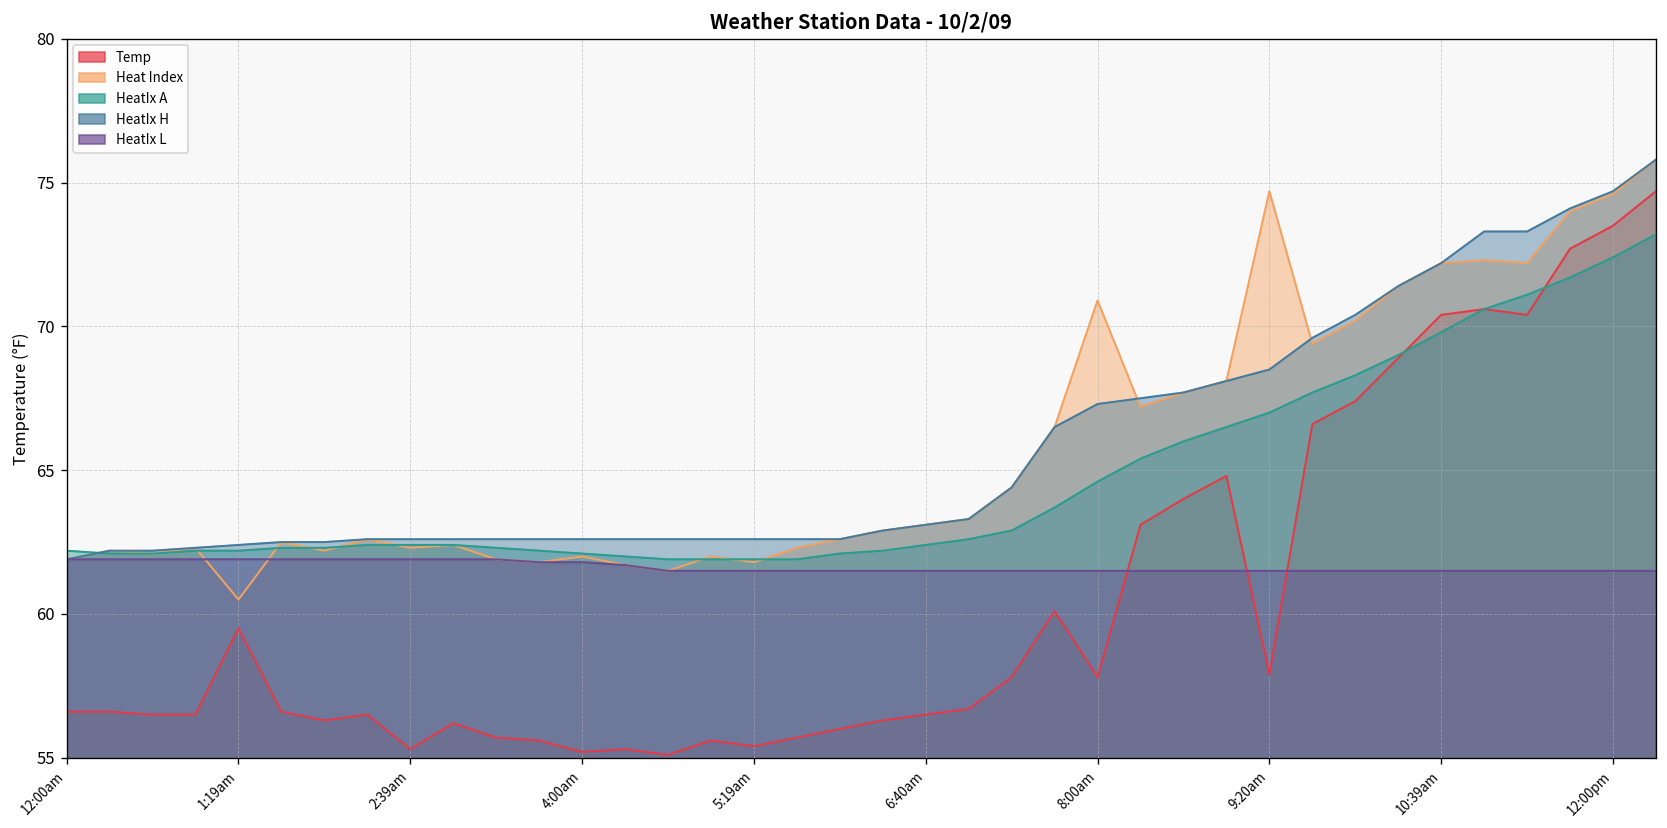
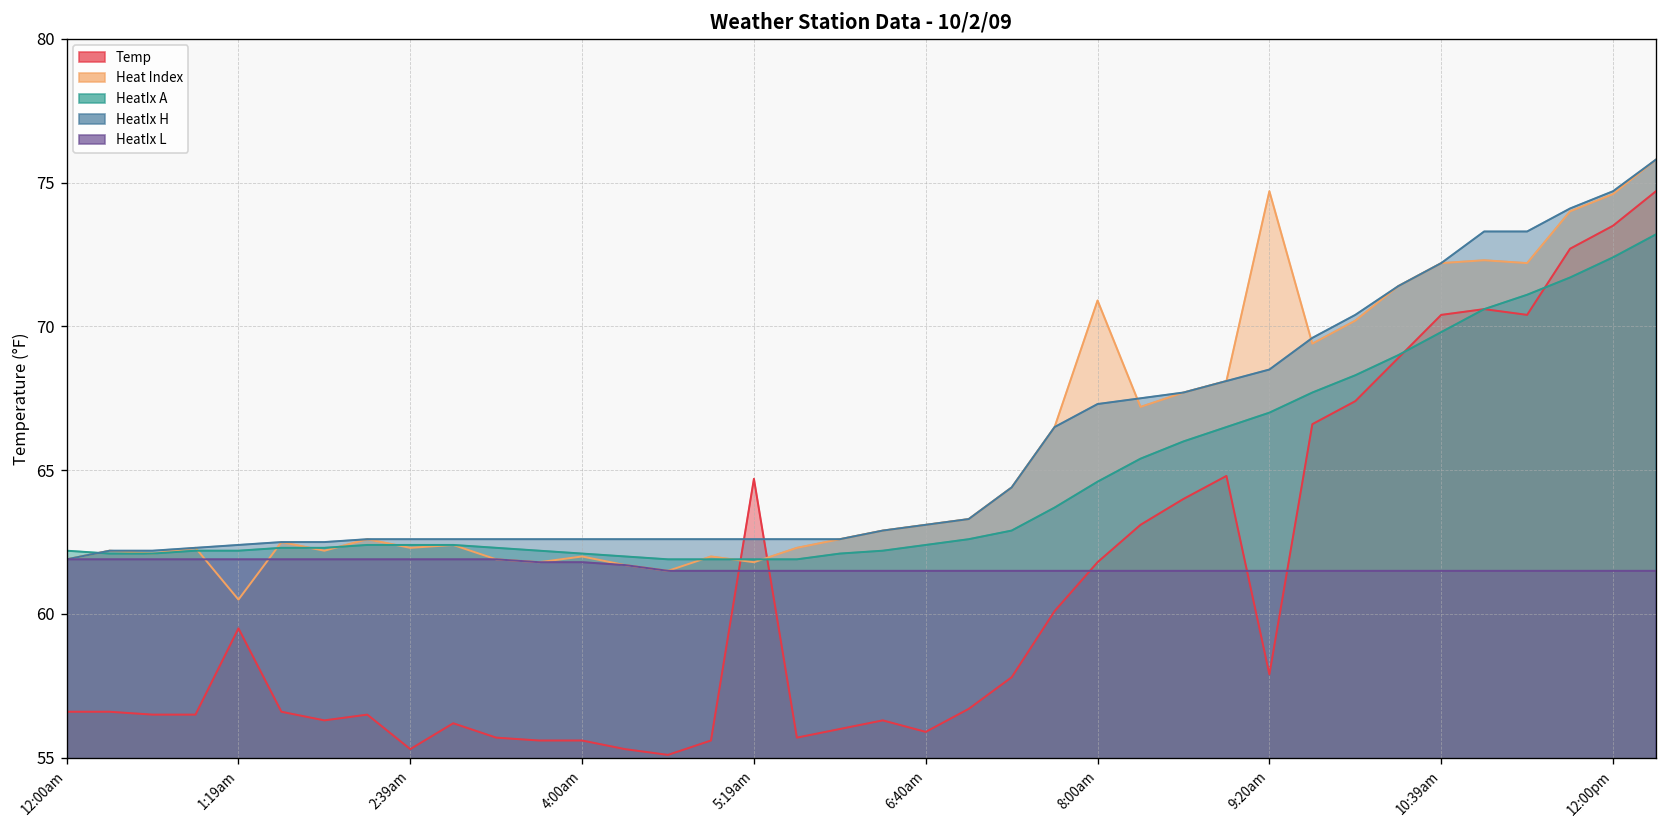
Temp, 4:00am: 55.2 -> 55.6
Temp, 5:19am: 55.4 -> 64.7
Temp, 6:40am: 56.5 -> 55.9
Temp, 8:00am: 57.8 -> 61.8
